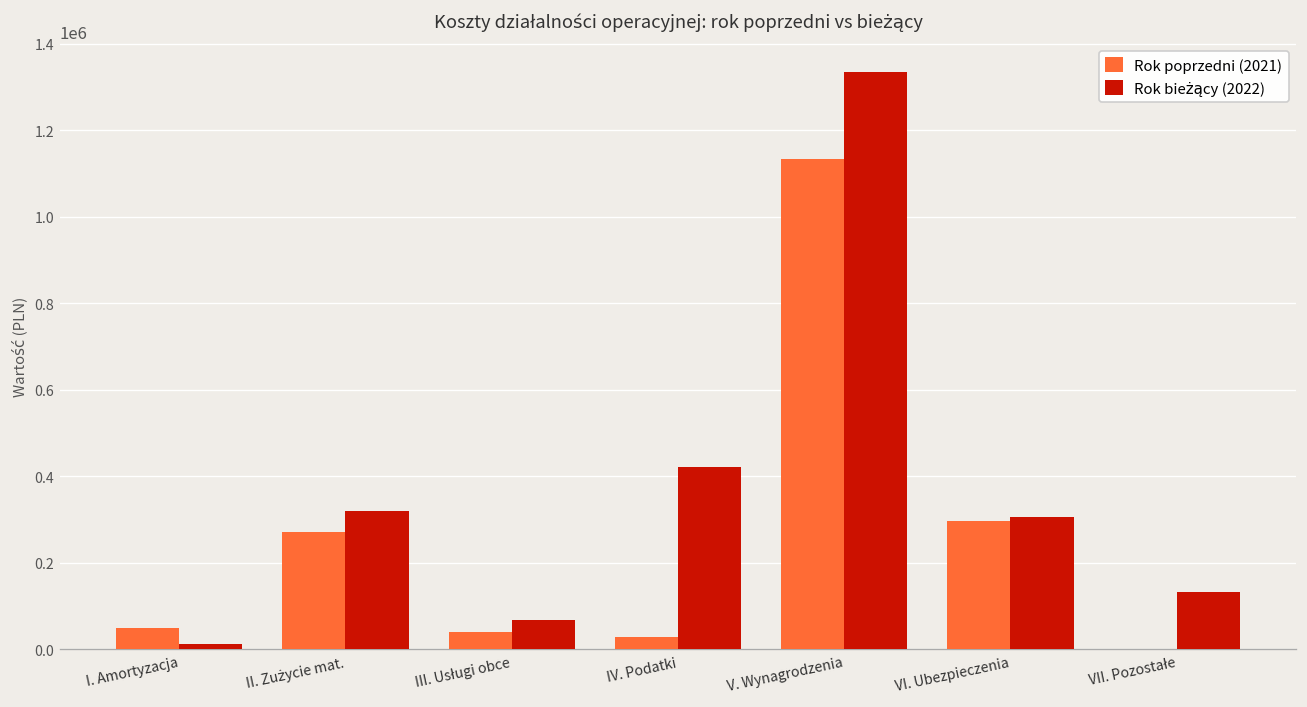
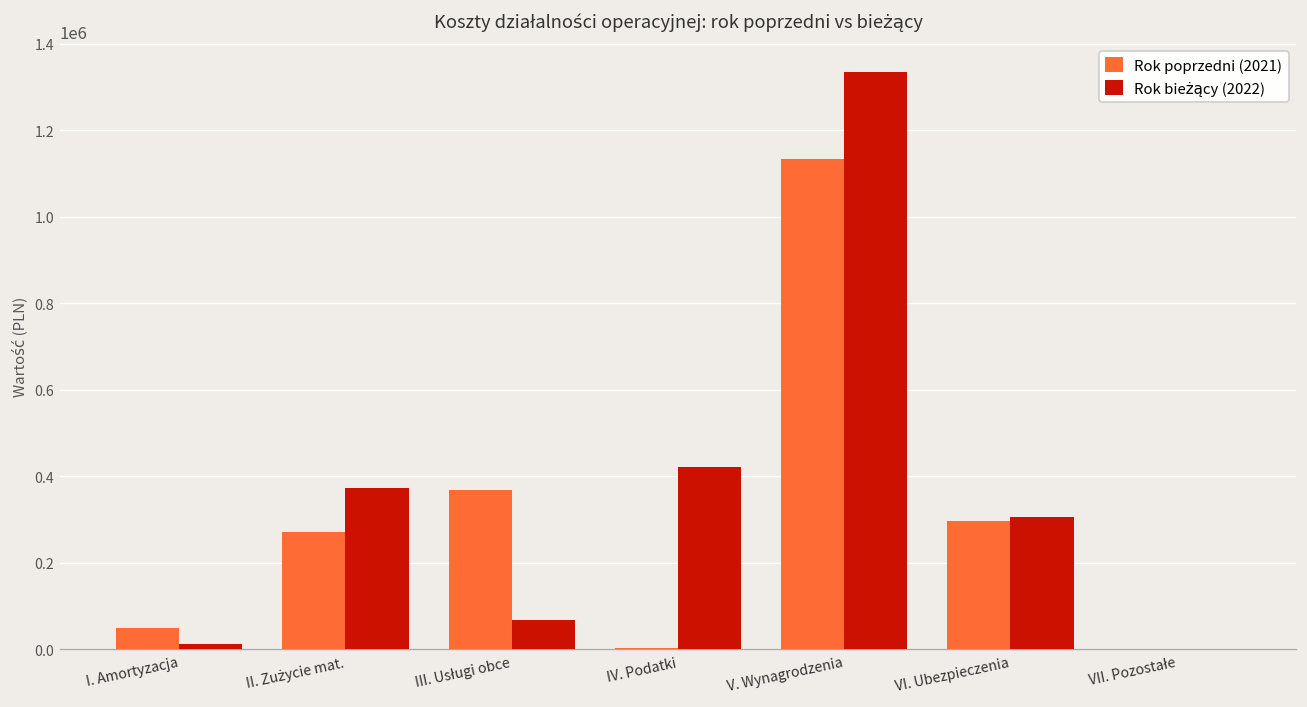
Rok bieżący (2022), II. Zużycie mat.: 320000 -> 370000
Rok poprzedni (2021), III. Usługi obce: 40000 -> 370000
Rok poprzedni (2021), IV. Podatki: 30000 -> 0
Rok bieżący (2022), VII. Pozostałe: 130000 -> 0
